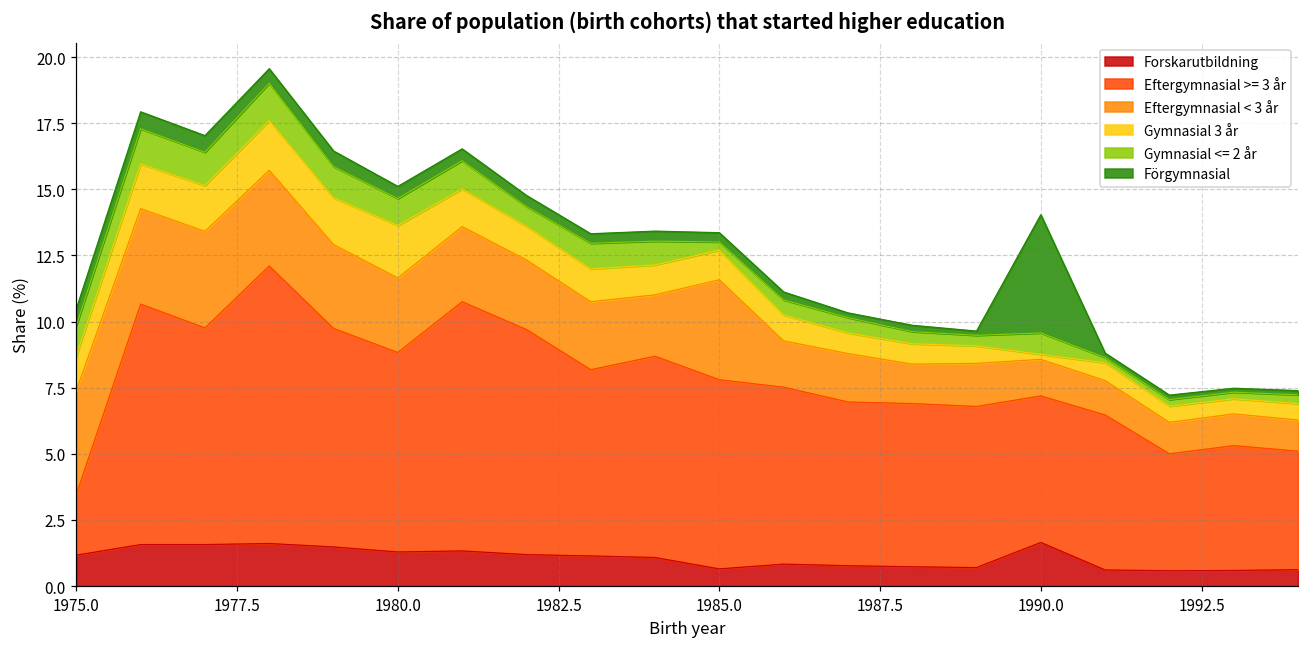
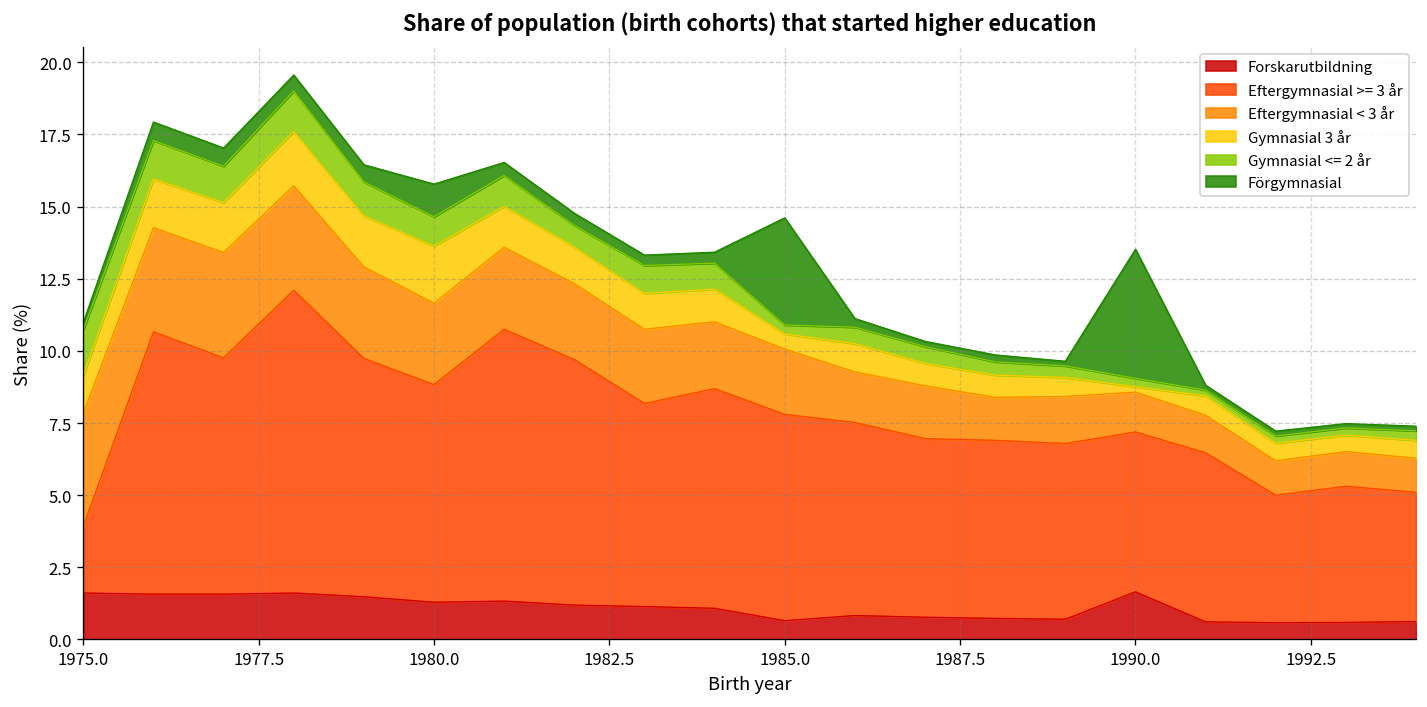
Forskarutbildning, 1975.0: 1.2 -> 1.6
Gymnasial <= 2 år, 1975.0: 1.1 -> 1.6
Förgymnasial, 1975.0: 0.6 -> 0.3
Förgymnasial, 1980.0: 0.5 -> 1.1
Eftergymnasial < 3 år, 1985.0: 3.8 -> 2.3
Gymnasial 3 år, 1985.0: 1.1 -> 0.5
Förgymnasial, 1985.0: 0.3 -> 3.7
Gymnasial <= 2 år, 1990.0: 0.8 -> 0.3
